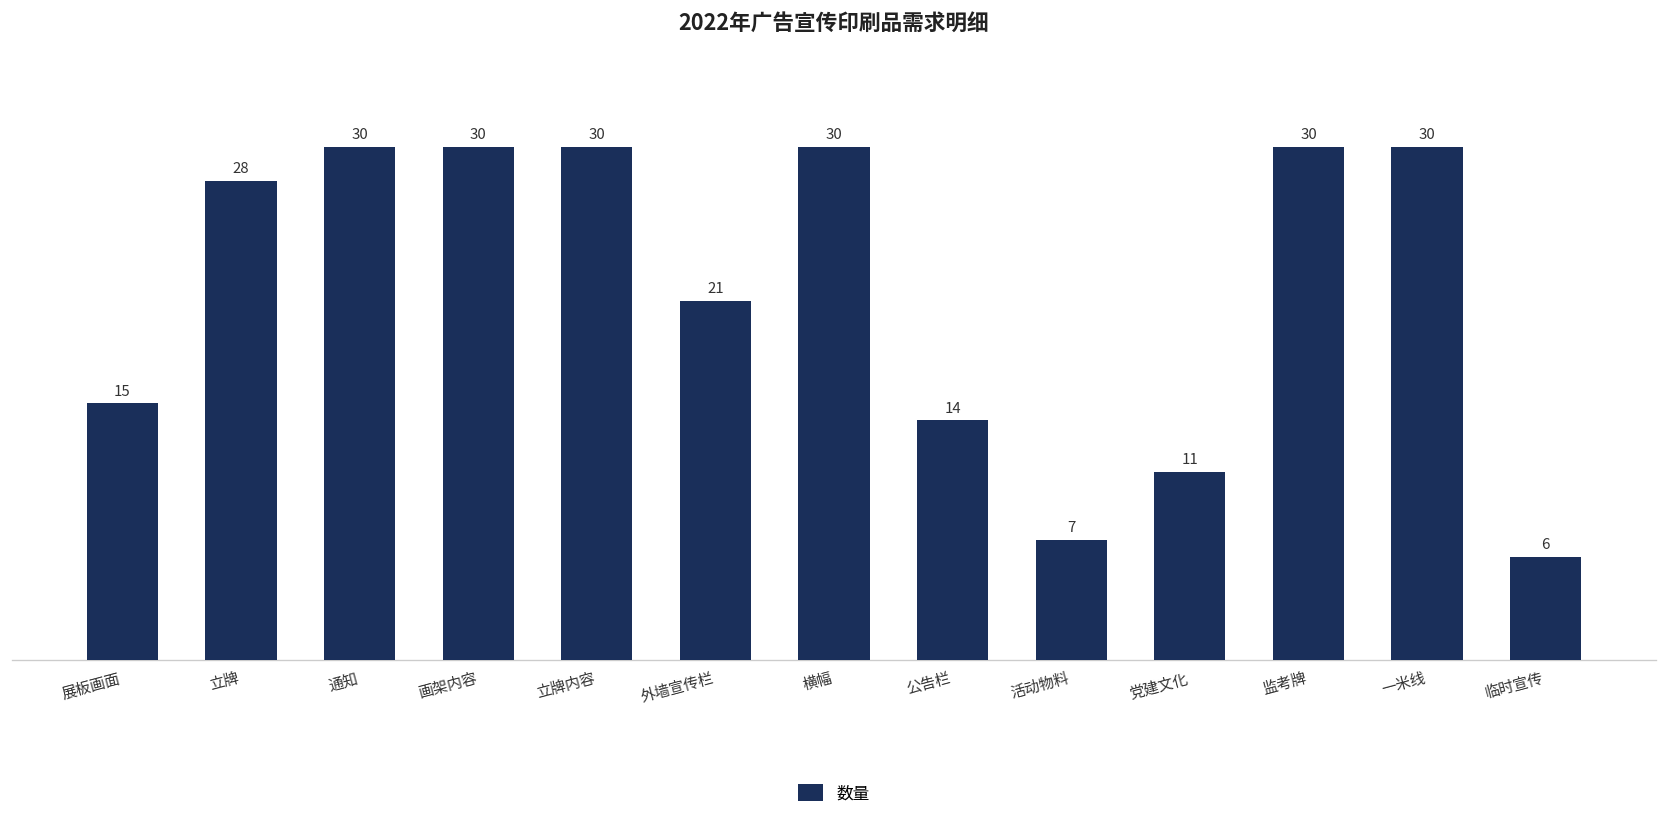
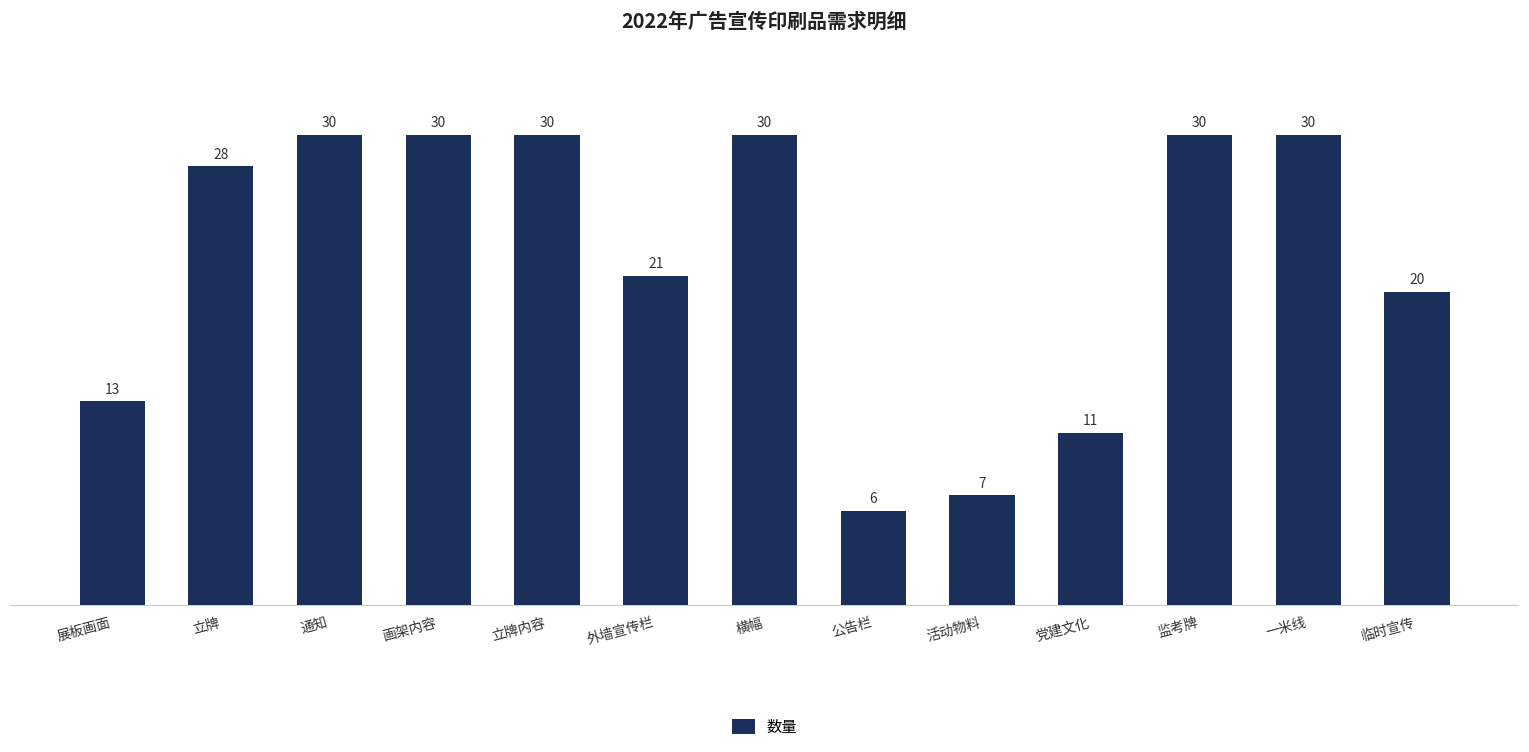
展板画面: 15 -> 13
公告栏: 14 -> 6
临时宣传: 6 -> 20
